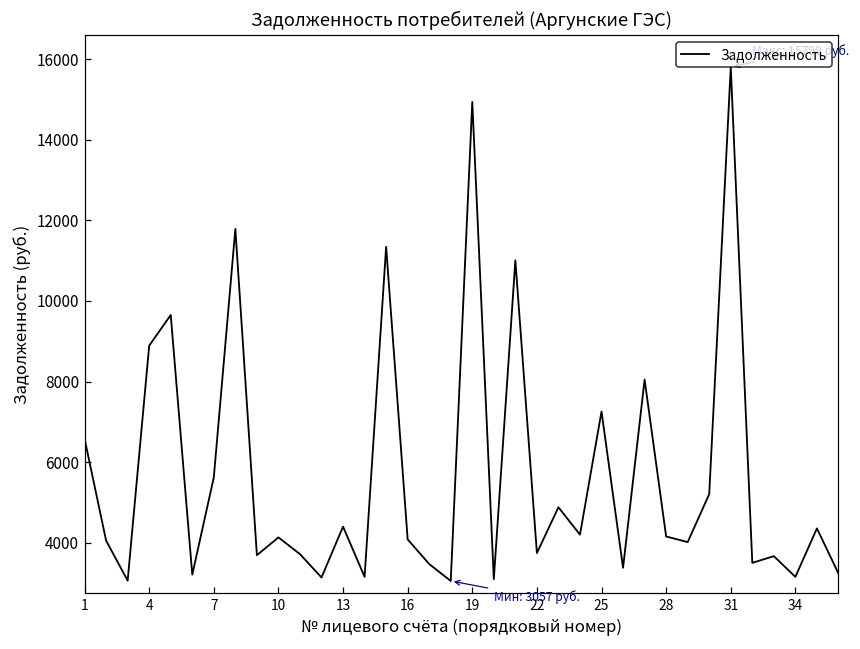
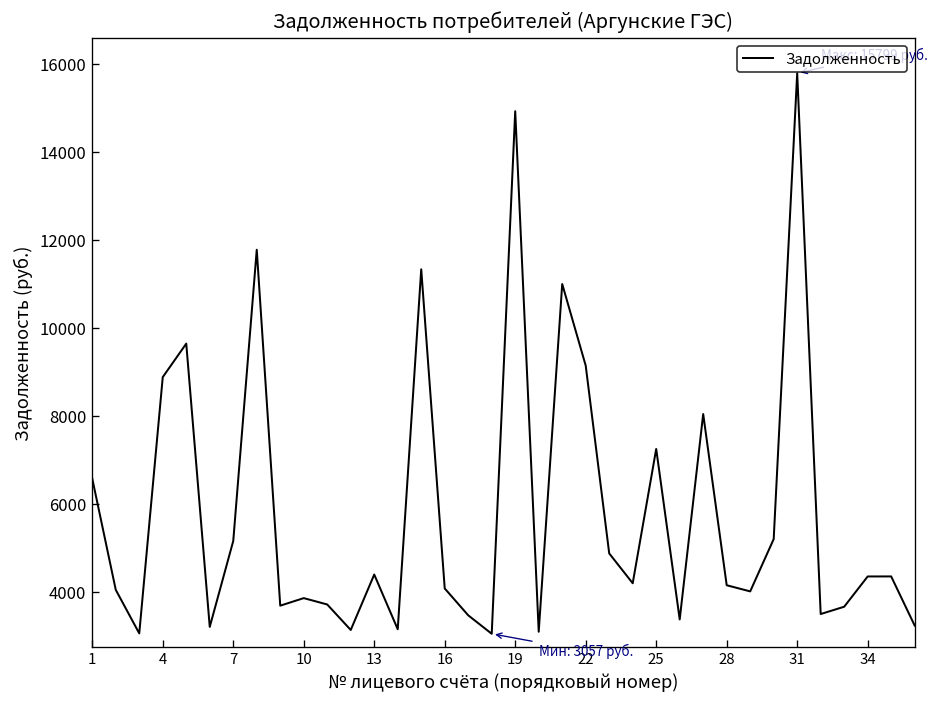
7: 5600 -> 5200
10: 4100 -> 3900
22: 3700 -> 9200
34: 3200 -> 4400
